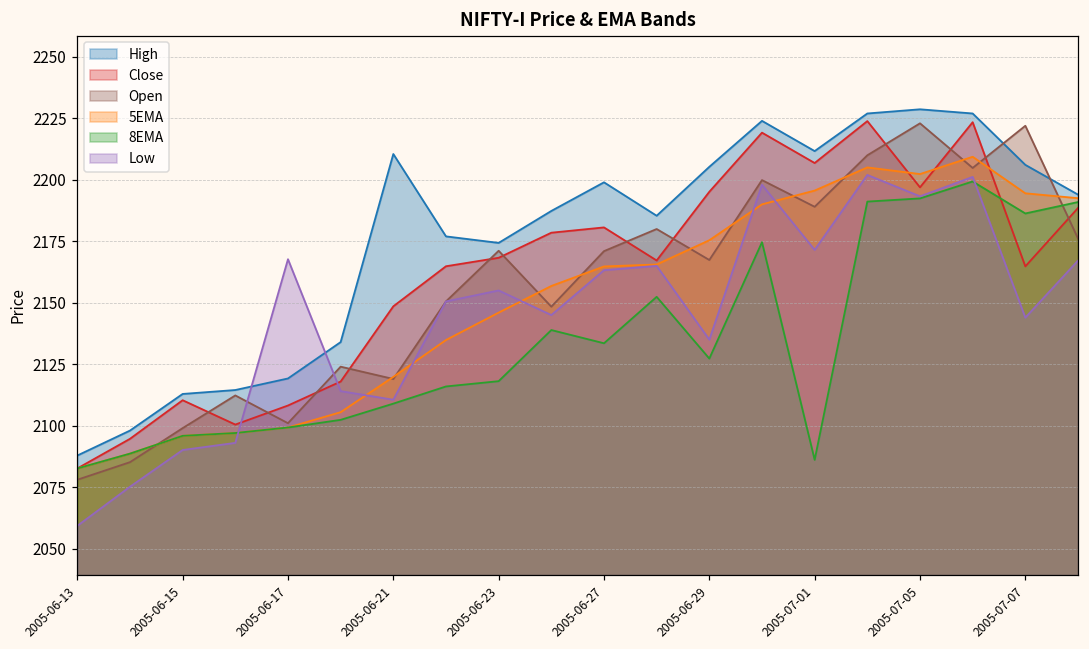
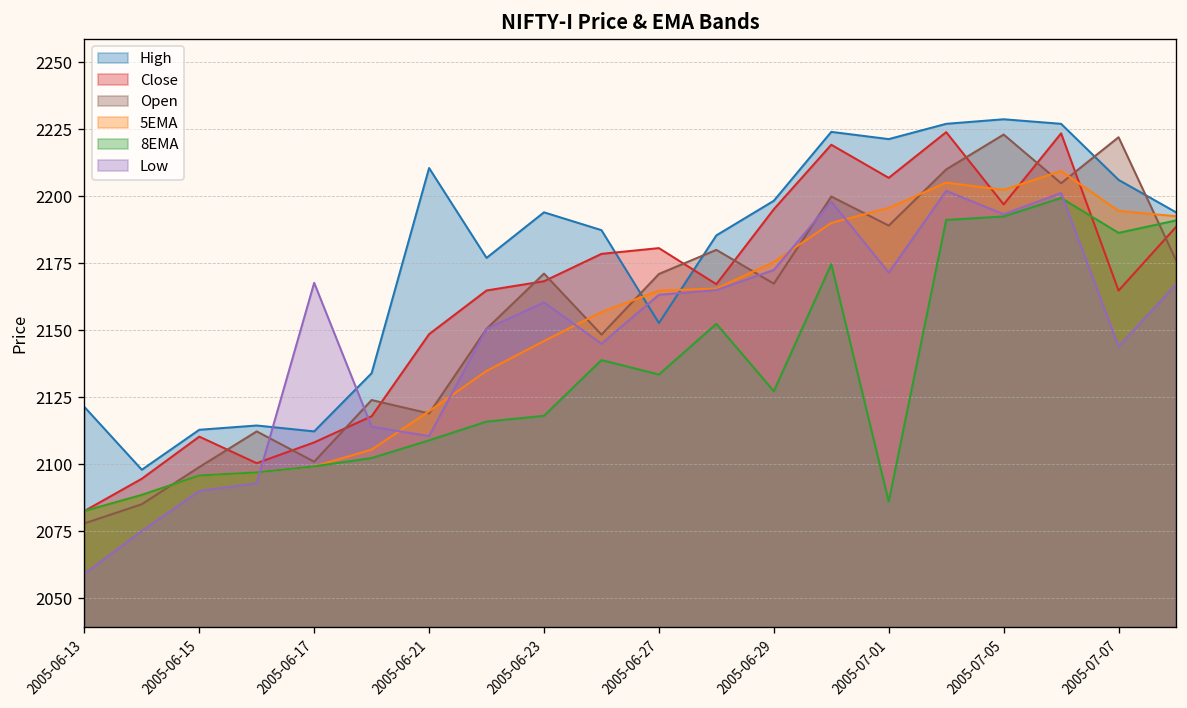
High, 2005-06-13: 2088 -> 2121
High, 2005-06-17: 2119 -> 2112
High, 2005-06-23: 2174 -> 2194
Low, 2005-06-23: 2155 -> 2160
High, 2005-06-27: 2199 -> 2153
High, 2005-06-29: 2205 -> 2198
Low, 2005-06-29: 2135 -> 2173
High, 2005-07-01: 2212 -> 2221
